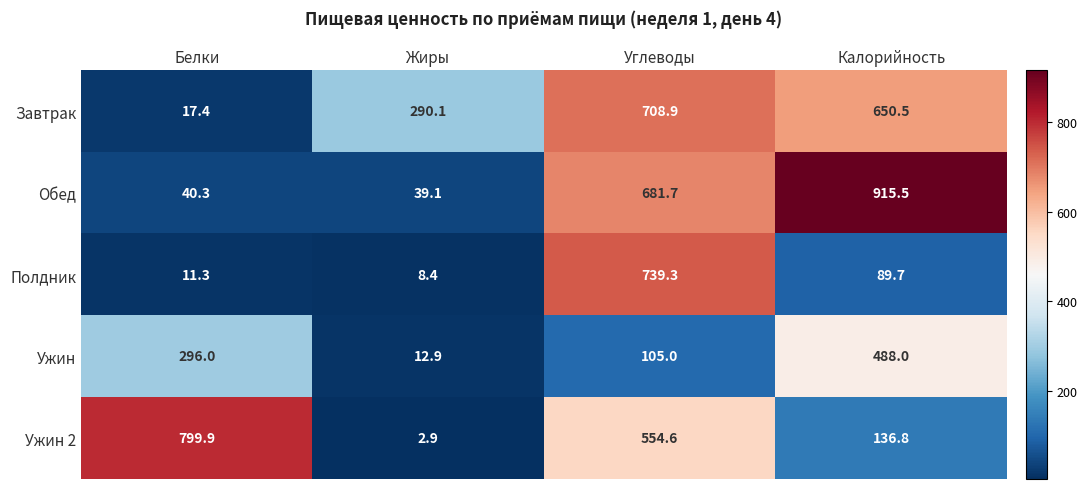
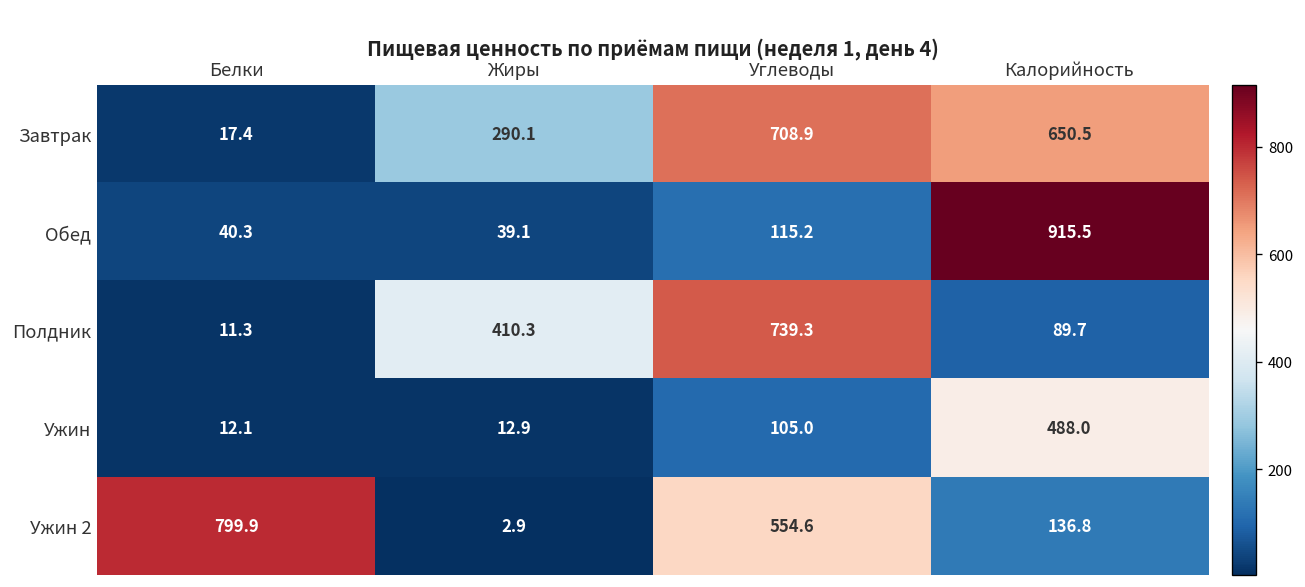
Обед, Углеводы: 681.7 -> 115.2
Полдник, Жиры: 8.4 -> 410.3
Ужин, Белки: 296.0 -> 12.1
